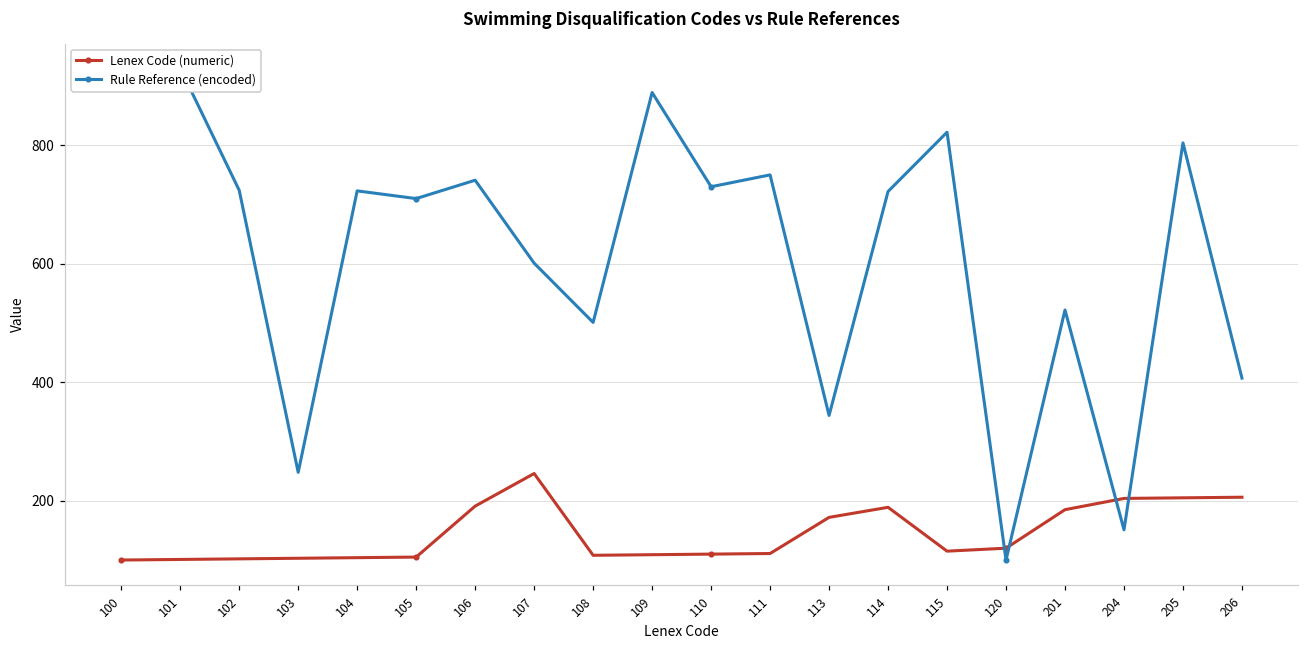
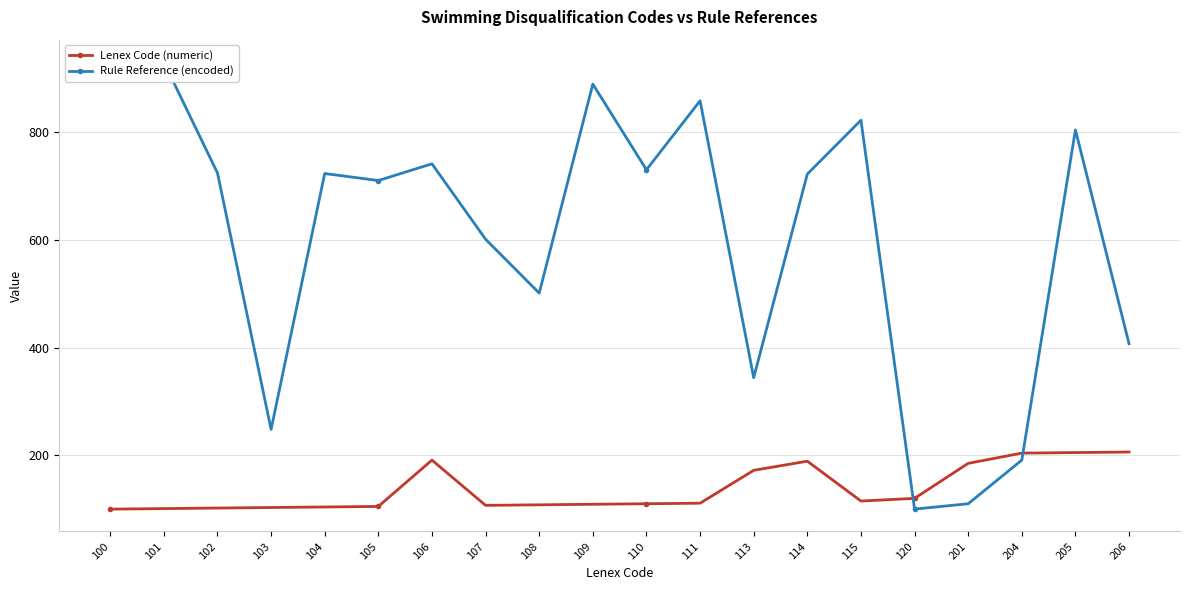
Lenex Code (numeric), 107: 250 -> 110
Rule Reference (encoded), 111: 750 -> 860
Rule Reference (encoded), 201: 520 -> 110
Rule Reference (encoded), 204: 150 -> 190
